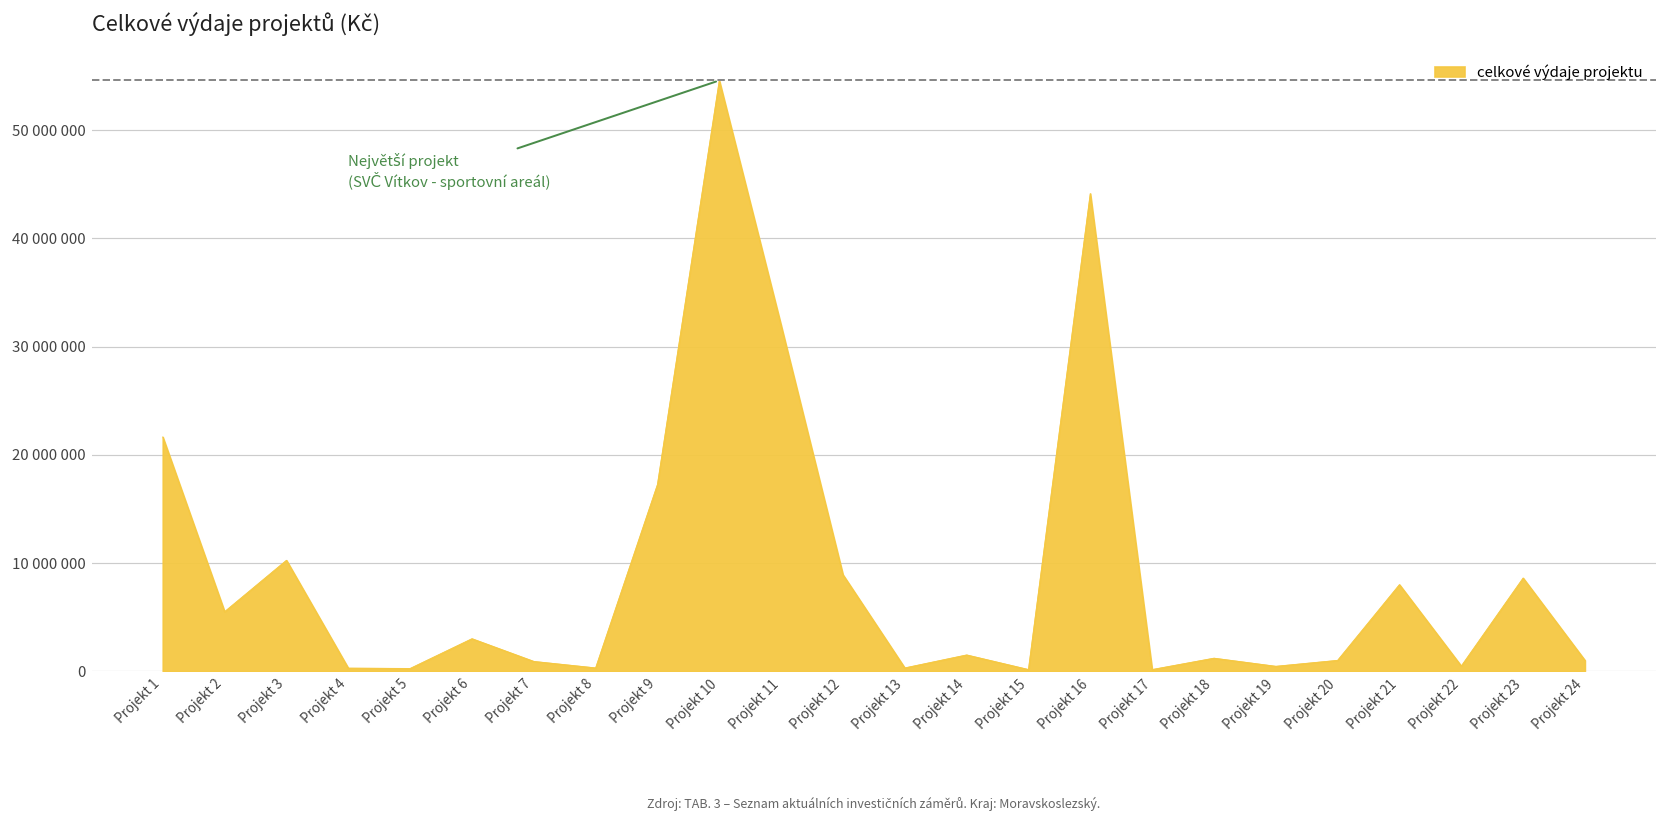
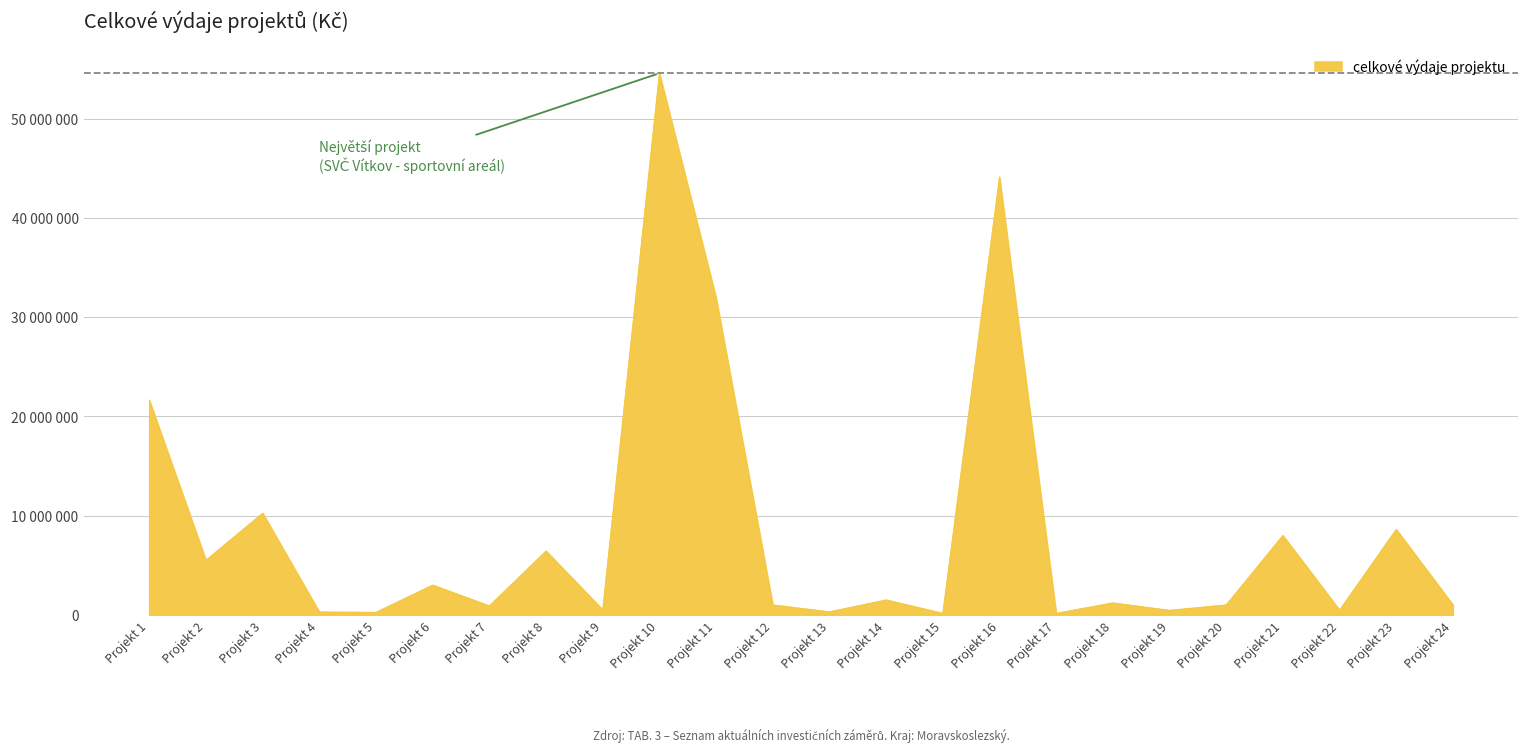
Projekt 8: 0 -> 6000000
Projekt 9: 17000000 -> 1000000
Projekt 12: 9000000 -> 1000000
